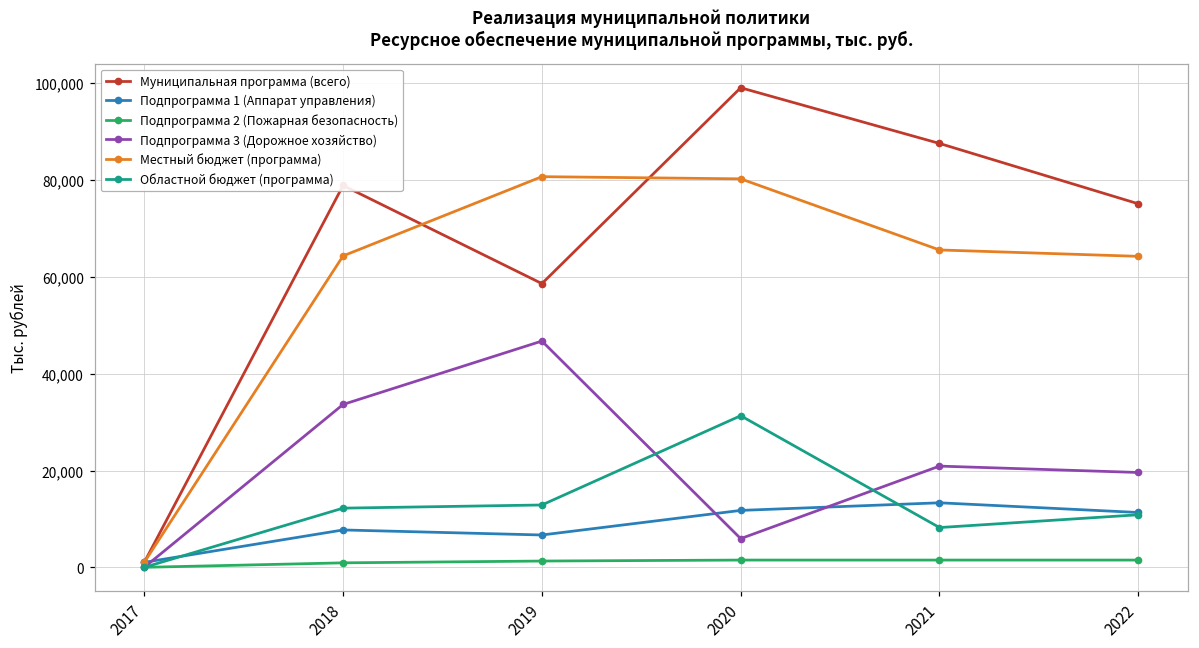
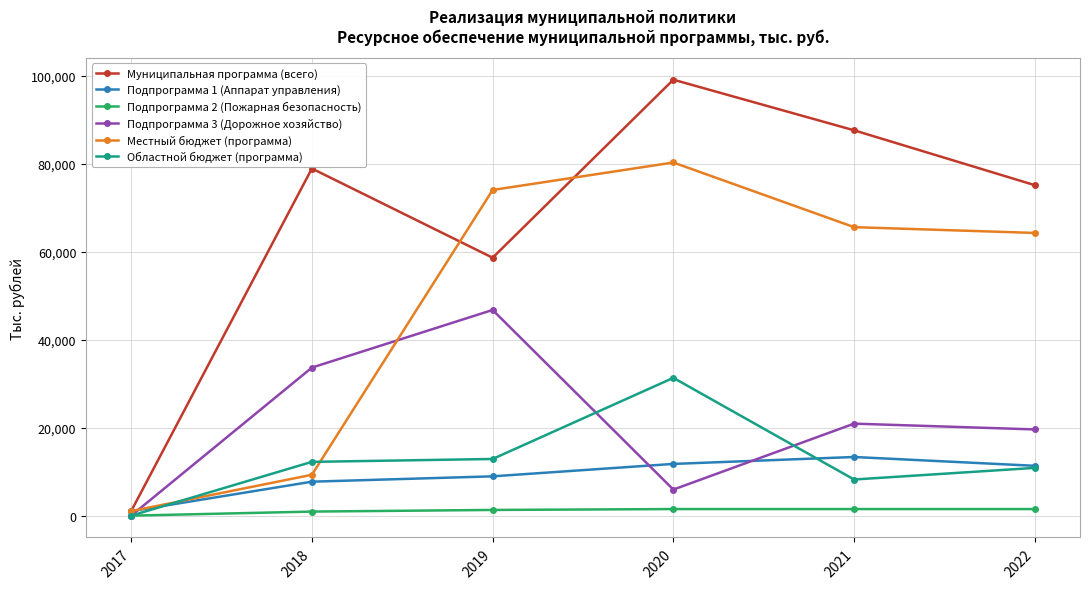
Местный бюджет (программа), 2018: 64,000 -> 9,000
Подпрограмма 1 (Аппарат управления), 2019: 7,000 -> 9,000
Местный бюджет (программа), 2019: 81,000 -> 74,000
